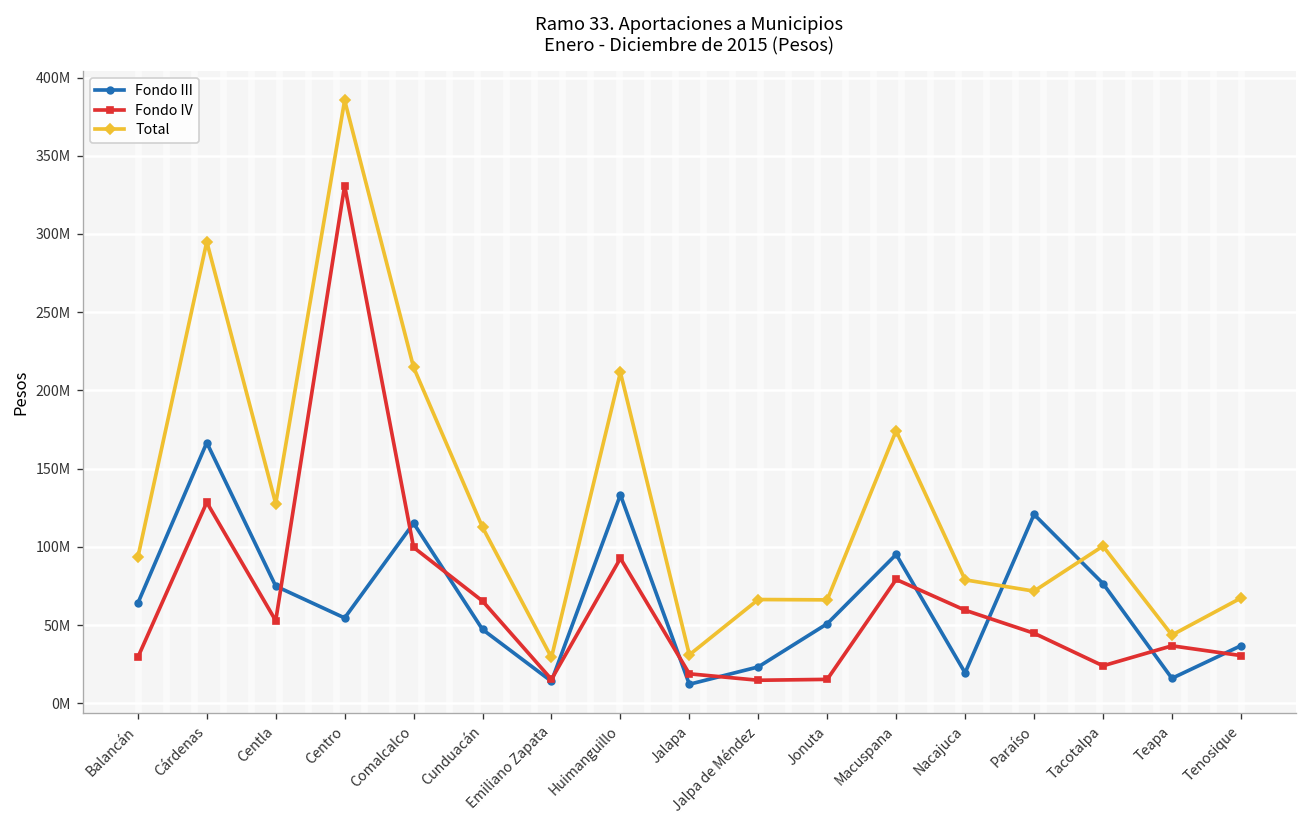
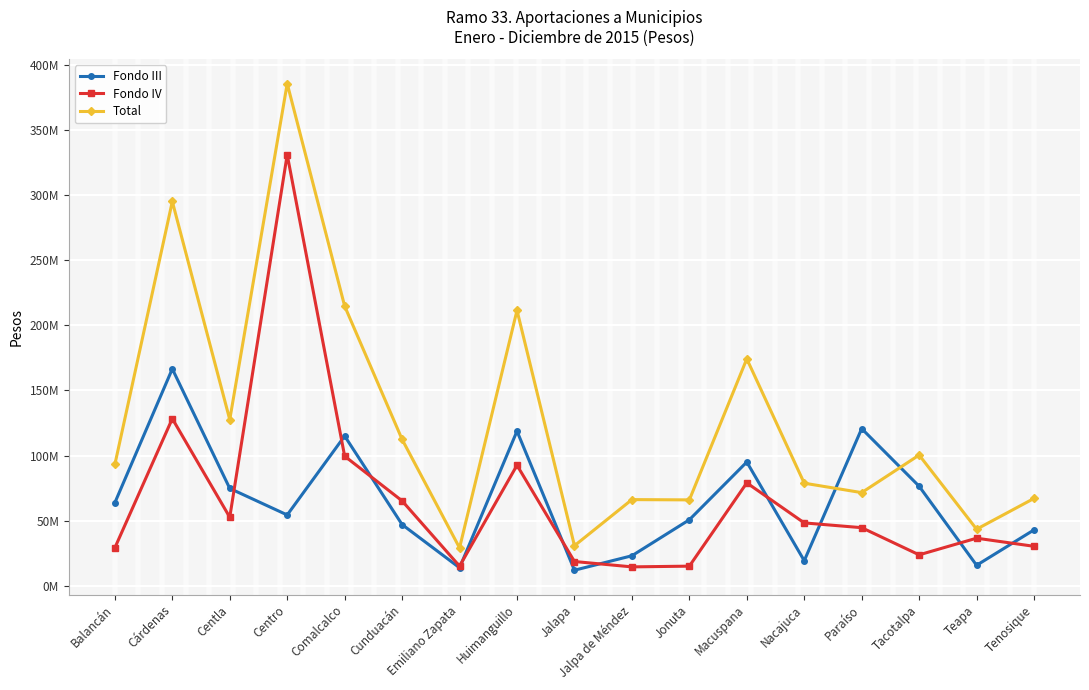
Fondo III, Huimanguillo: 133000000 -> 119000000
Fondo IV, Nacajuca: 59000000 -> 48000000
Fondo III, Tenosique: 37000000 -> 43000000
